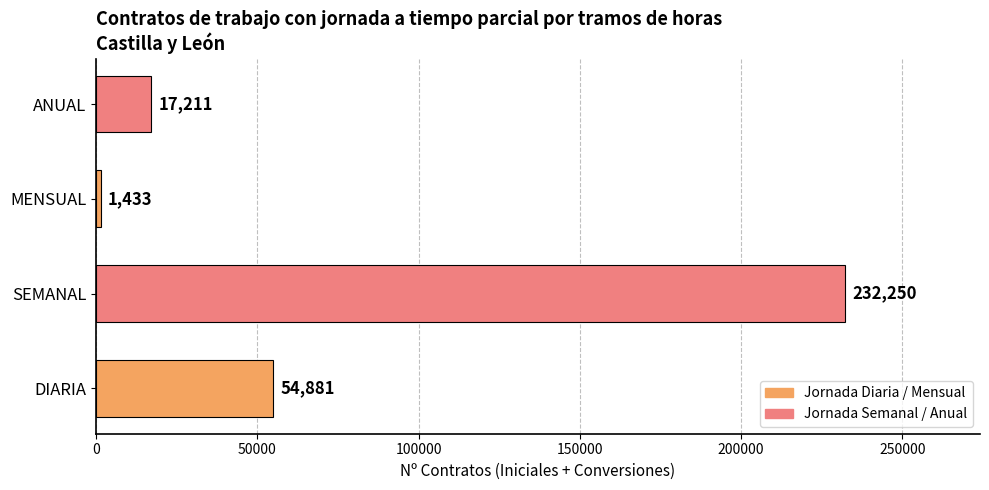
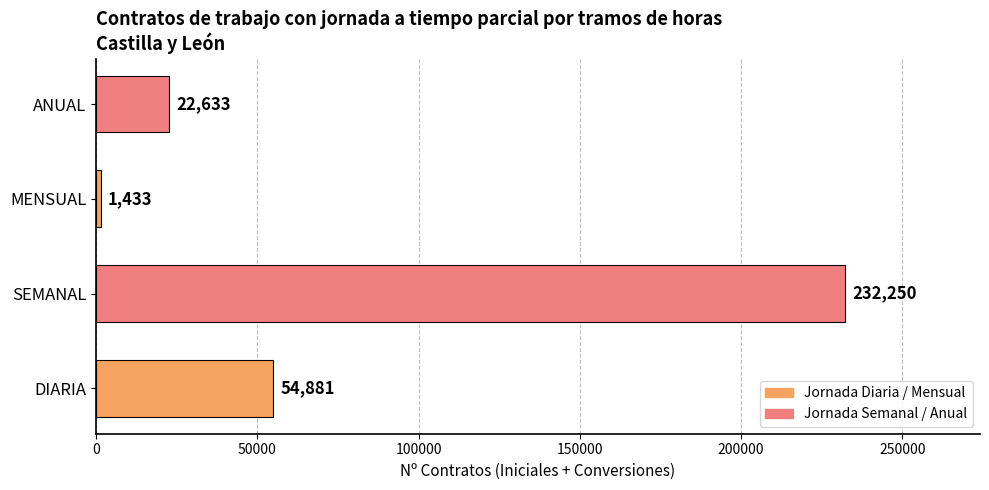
ANUAL: 17,211 -> 22,633
